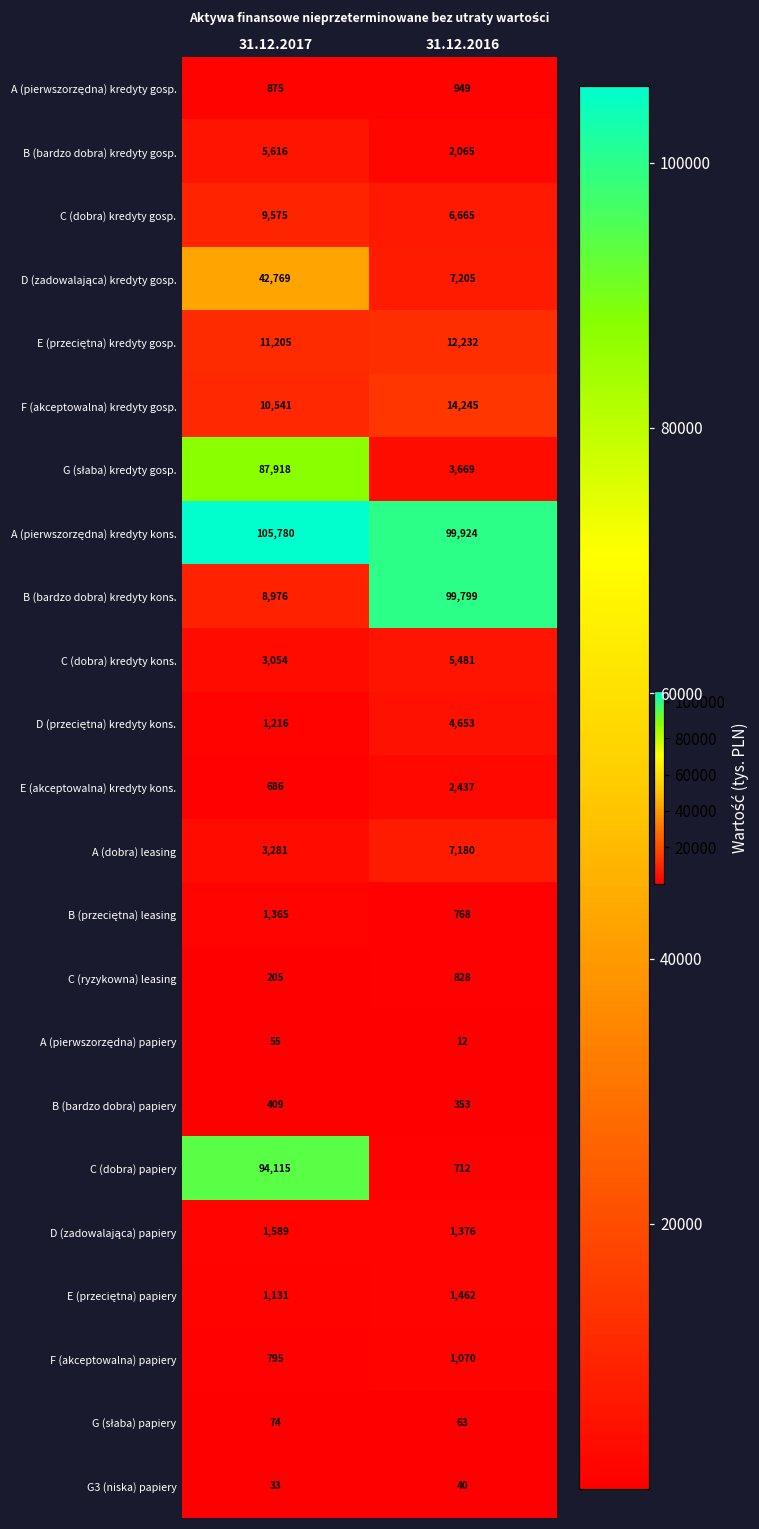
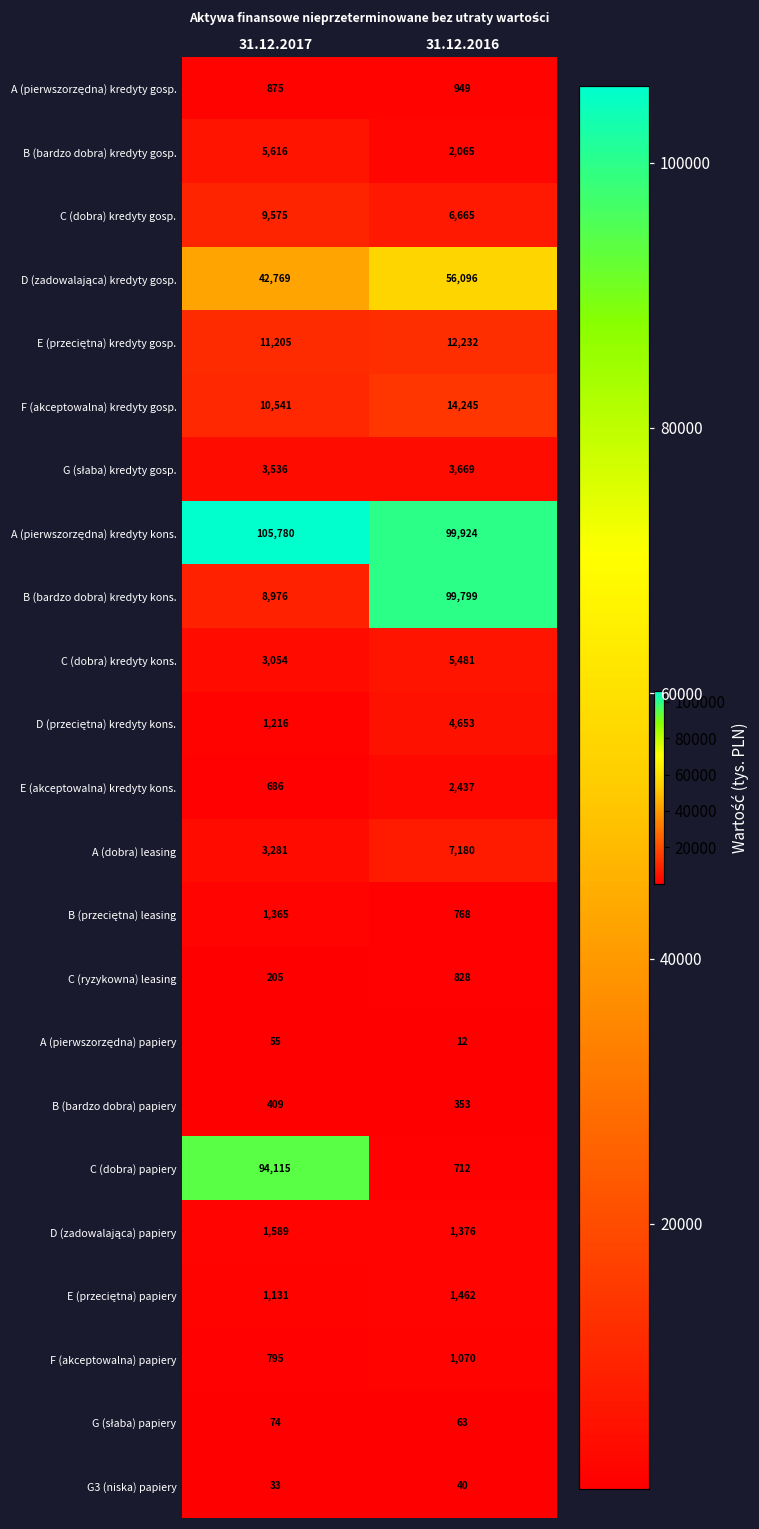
D (zadowalająca) kredyty gosp., 31.12.2016: 7,205 -> 56,096
G (słaba) kredyty gosp., 31.12.2017: 87,918 -> 3,536
